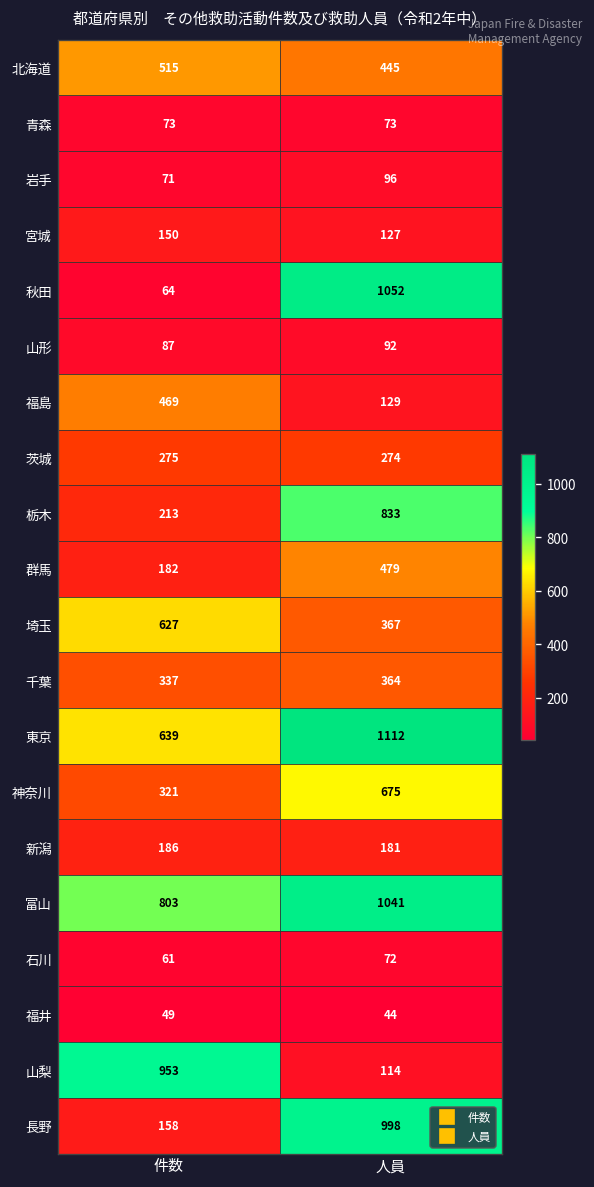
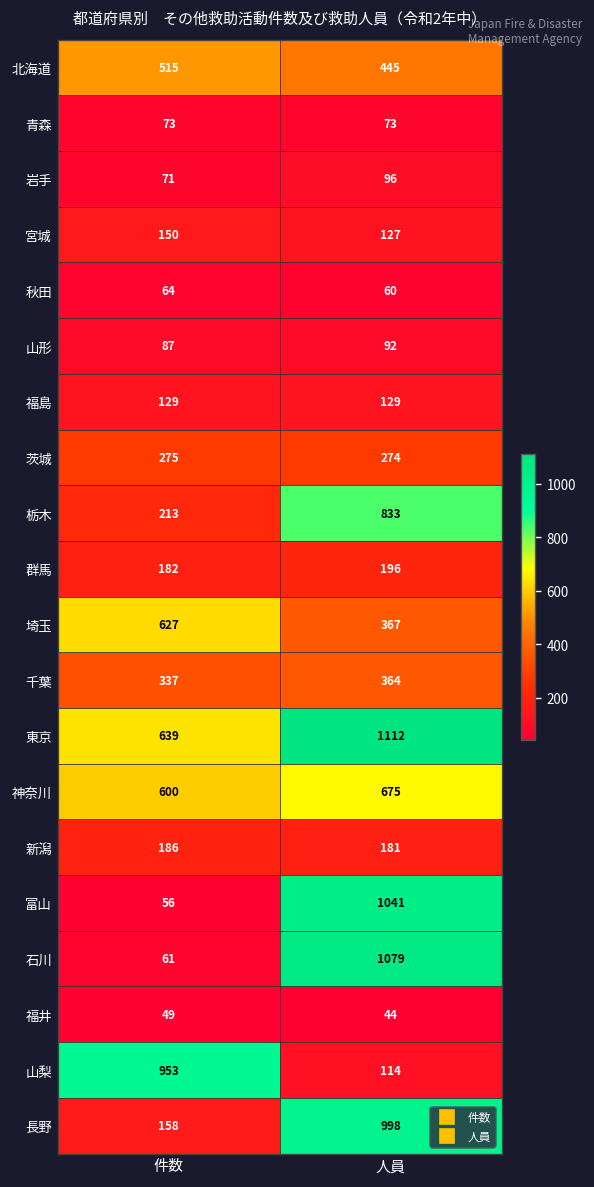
秋田, 人員: 1052 -> 60
福島, 件数: 469 -> 129
群馬, 人員: 479 -> 196
神奈川, 件数: 321 -> 600
富山, 件数: 803 -> 56
石川, 人員: 72 -> 1079
